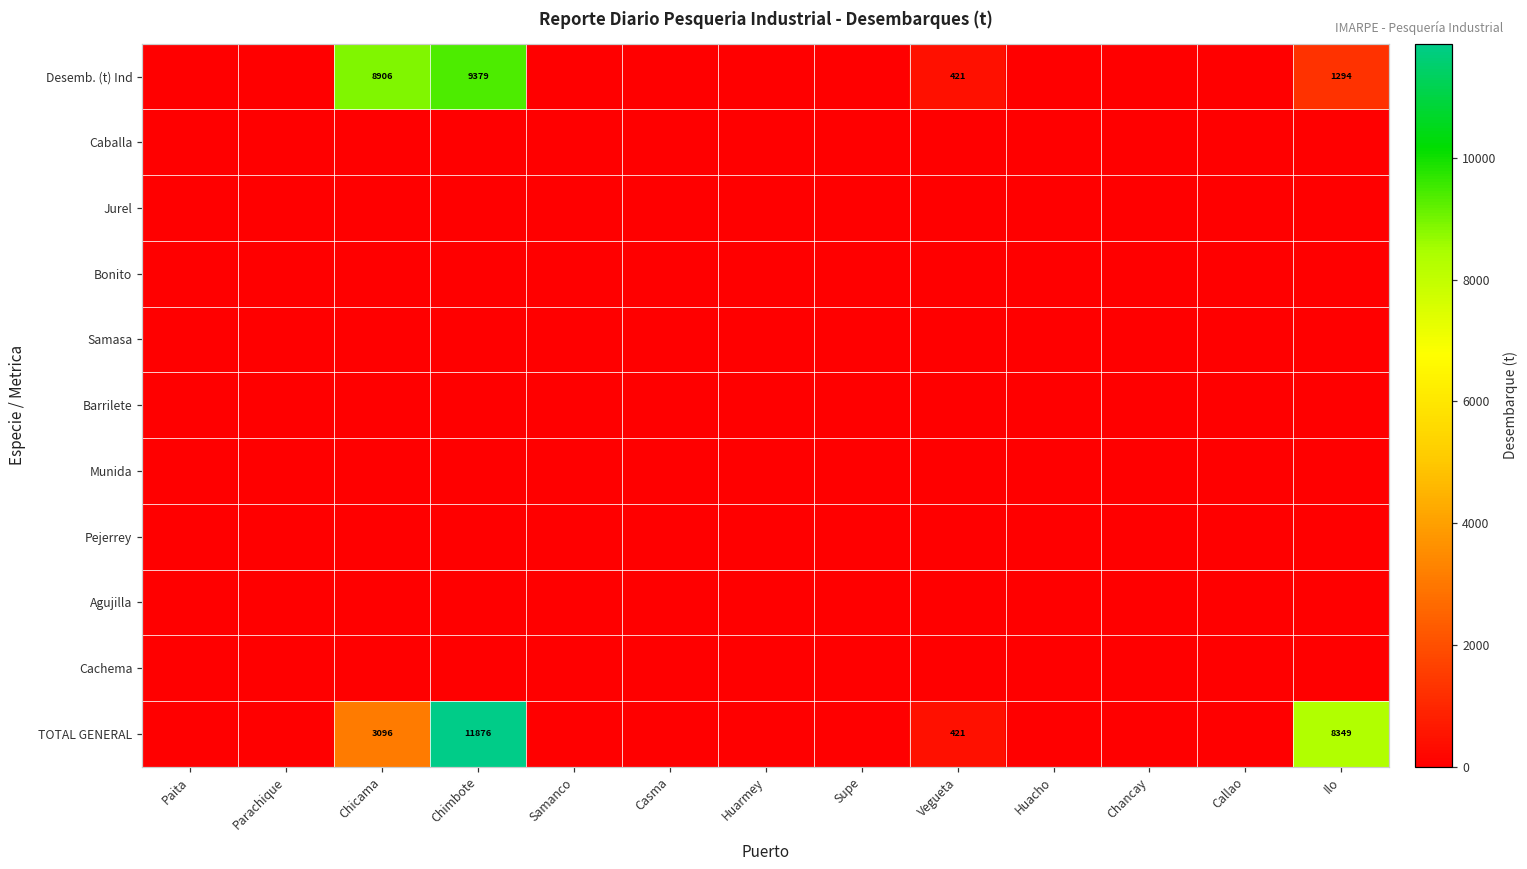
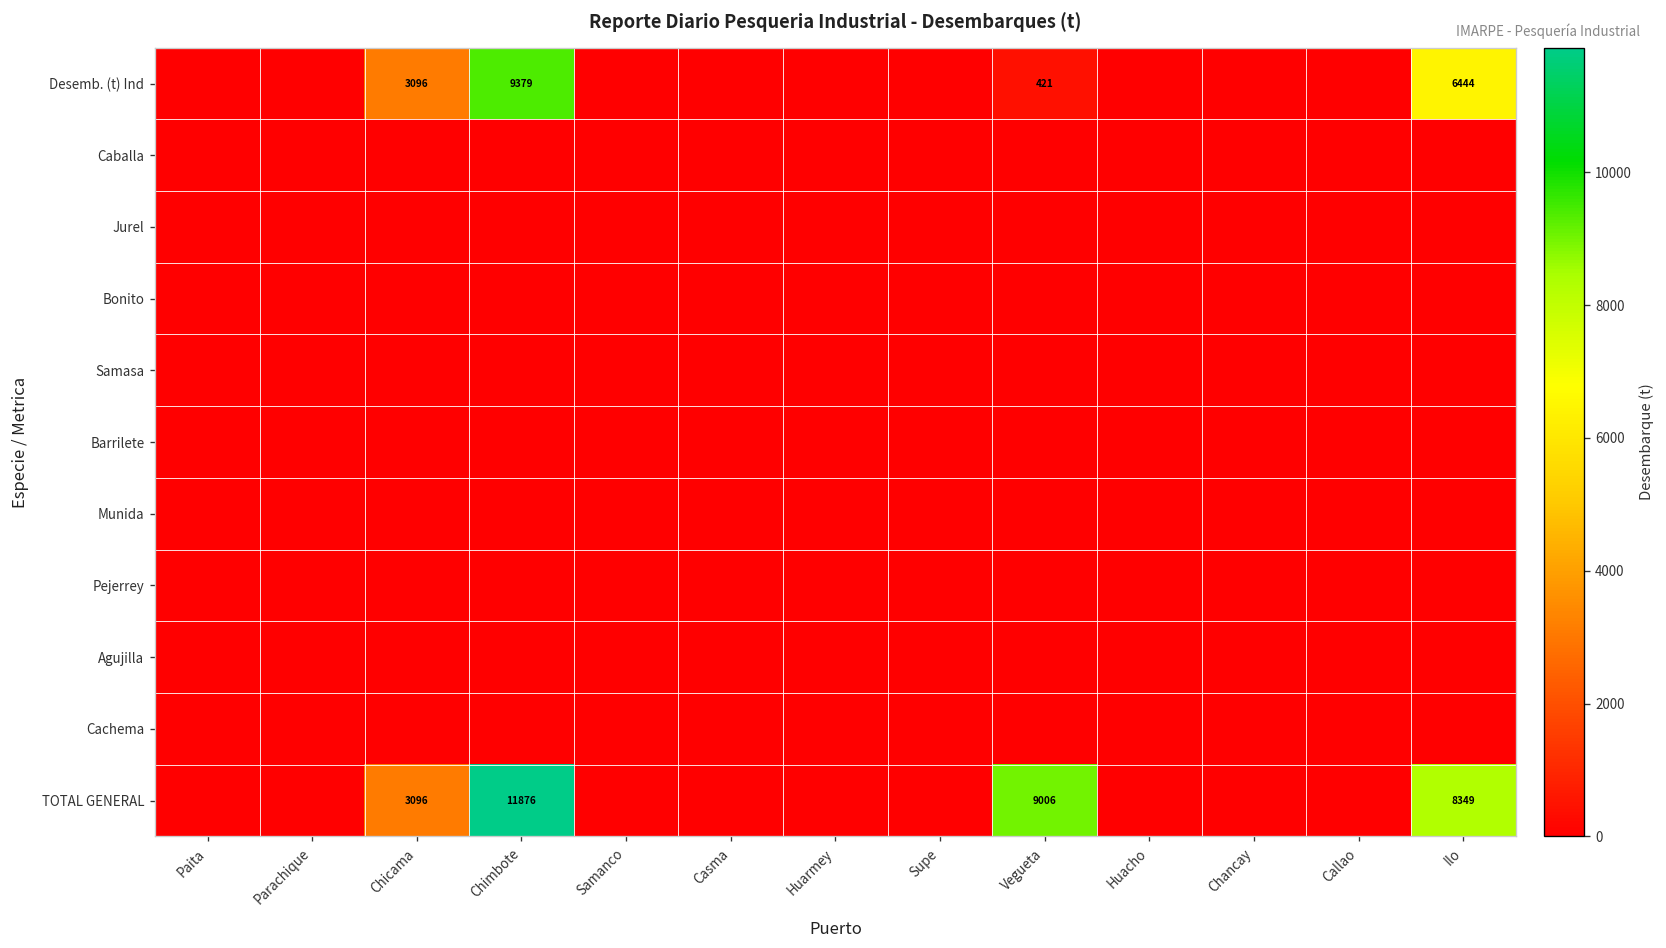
Desemb. (t) Ind, Chicama: 8906 -> 3096
Desemb. (t) Ind, Ilo: 1294 -> 6444
TOTAL GENERAL, Vegueta: 421 -> 9006
